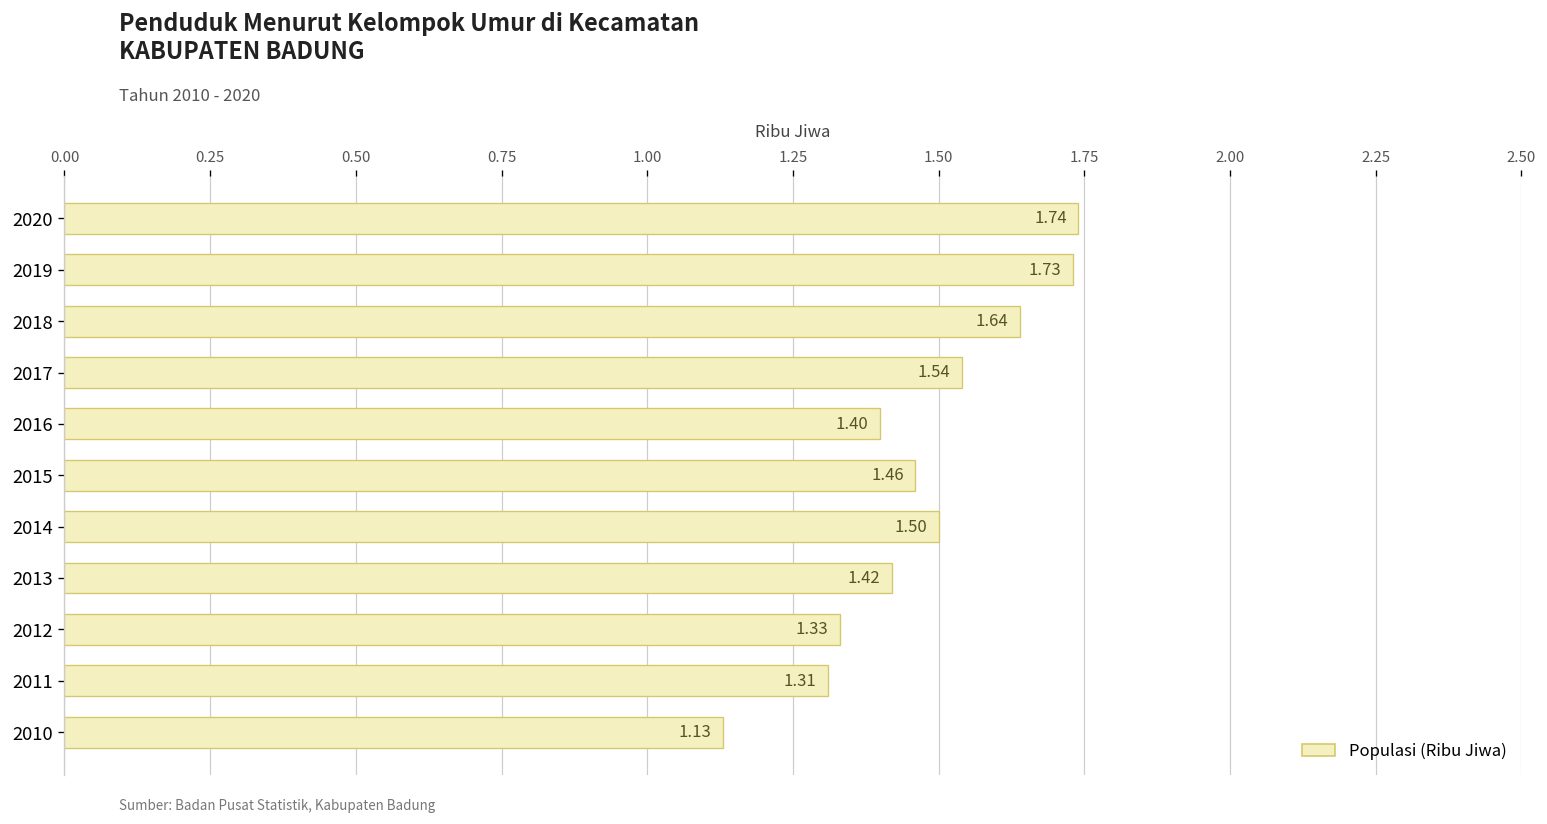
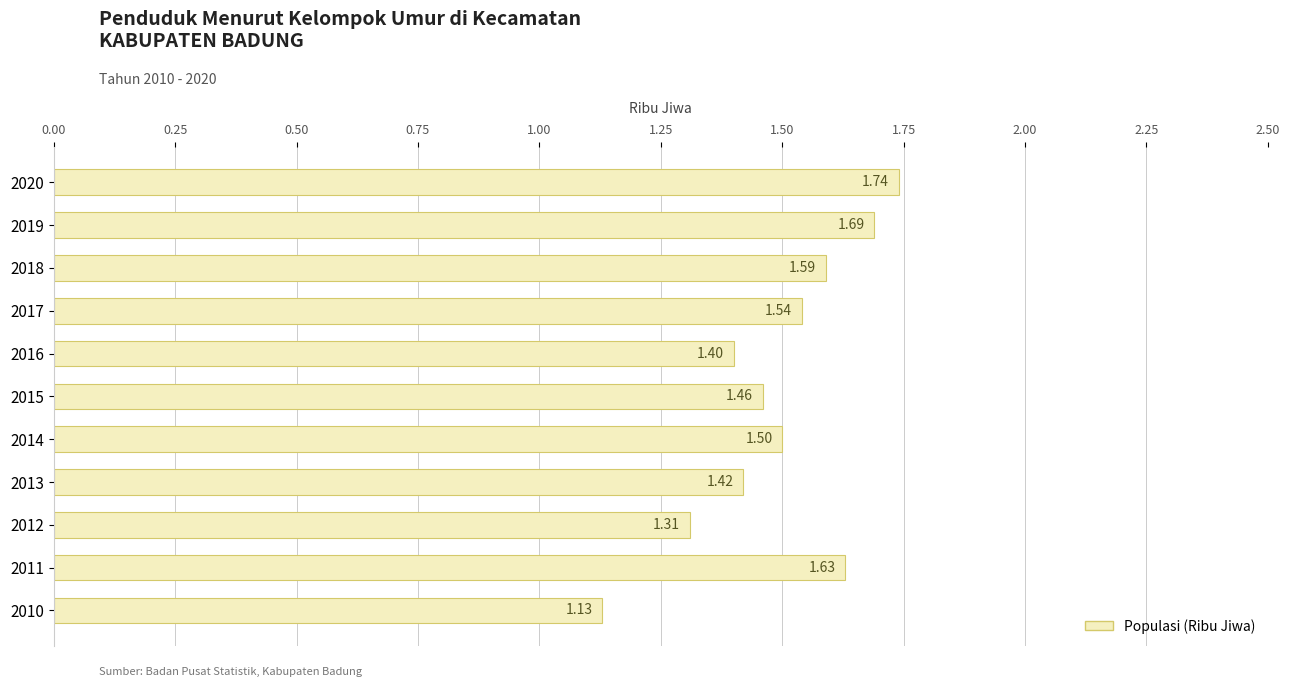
2019: 1.73 -> 1.69
2018: 1.64 -> 1.59
2012: 1.33 -> 1.31
2011: 1.31 -> 1.63
